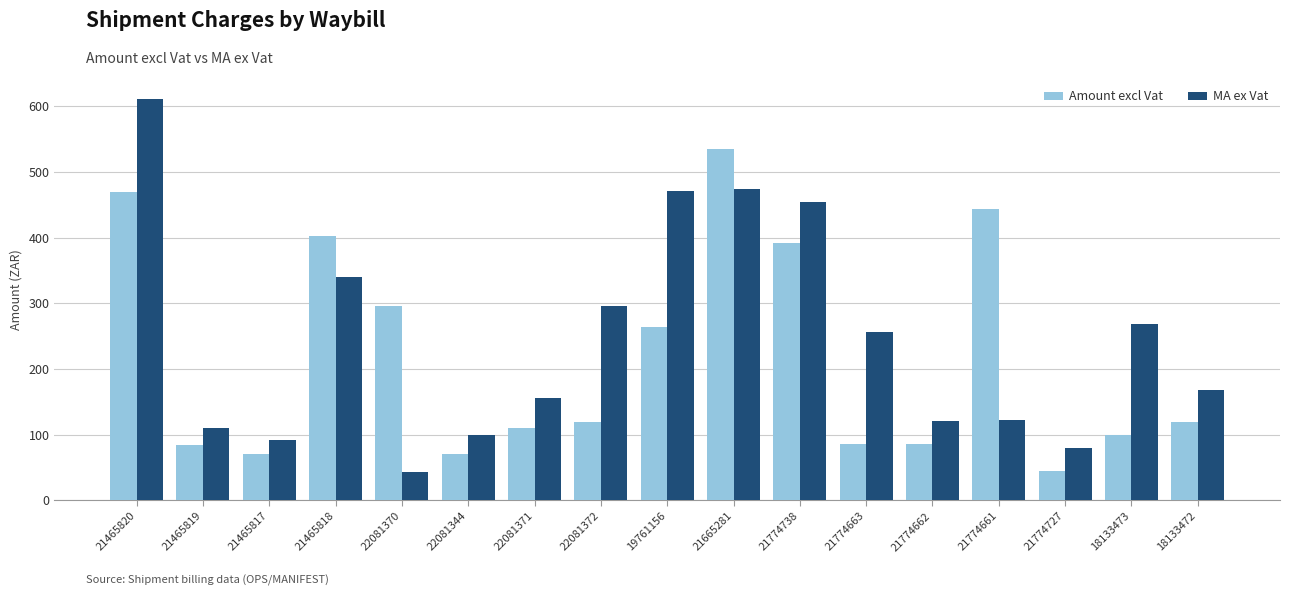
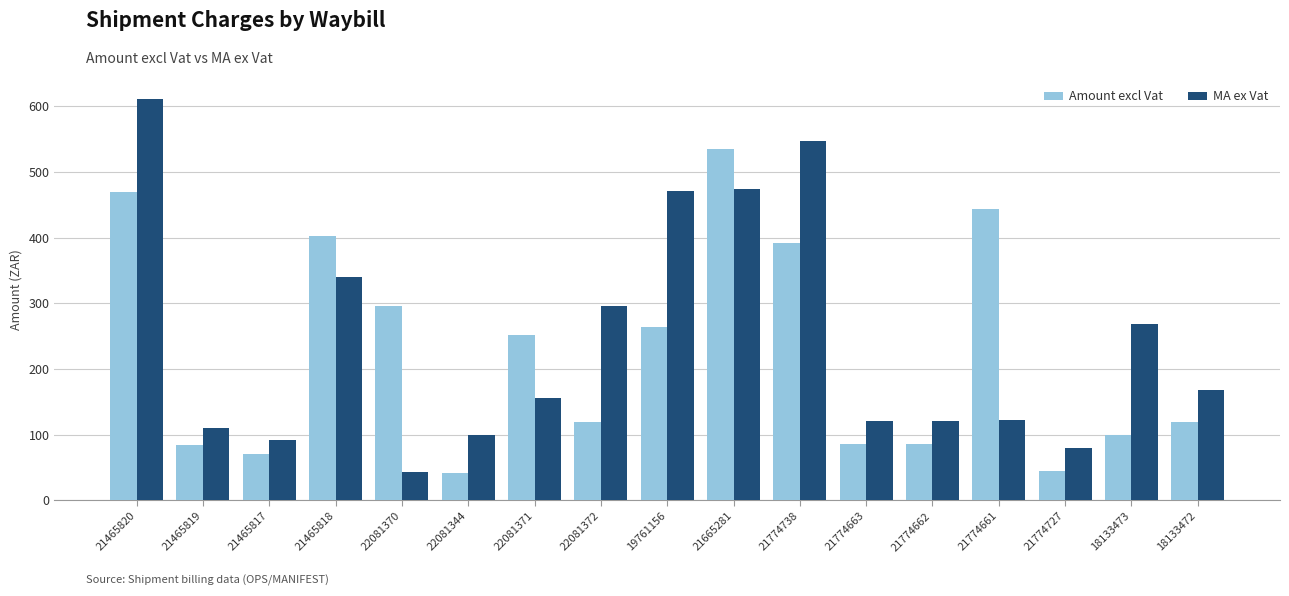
Amount excl Vat, 22081344: 70 -> 40
Amount excl Vat, 22081371: 110 -> 250
MA ex Vat, 21774738: 450 -> 550
MA ex Vat, 21774663: 260 -> 120
